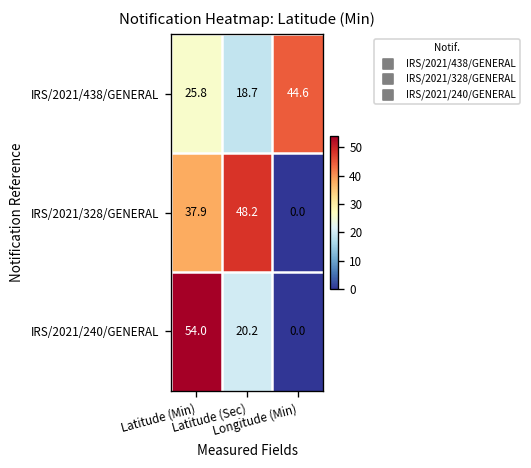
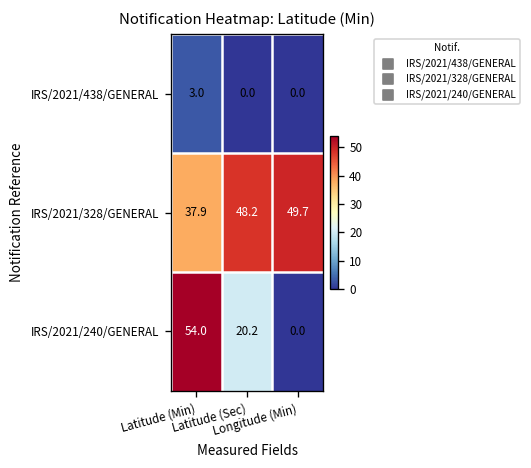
IRS/2021/438/GENERAL, Latitude (Min): 25.8 -> 3.0
IRS/2021/438/GENERAL, Latitude (Sec): 18.7 -> 0.0
IRS/2021/438/GENERAL, Longitude (Min): 44.6 -> 0.0
IRS/2021/328/GENERAL, Longitude (Min): 0.0 -> 49.7
